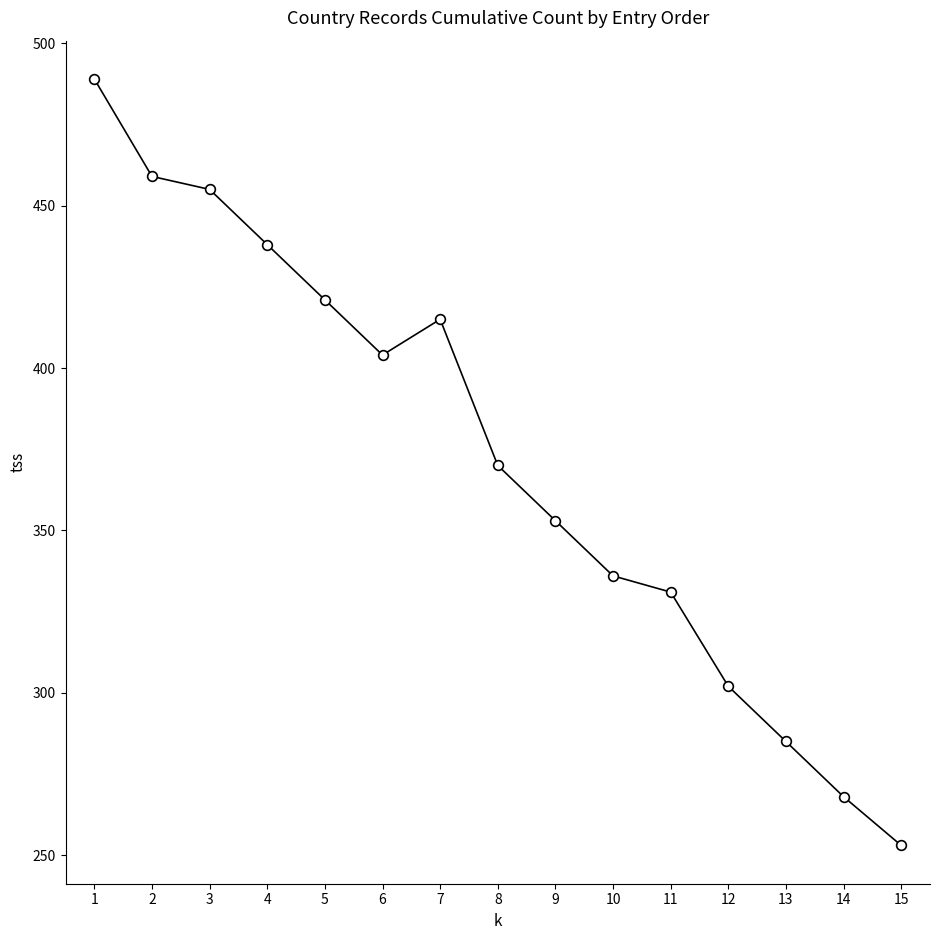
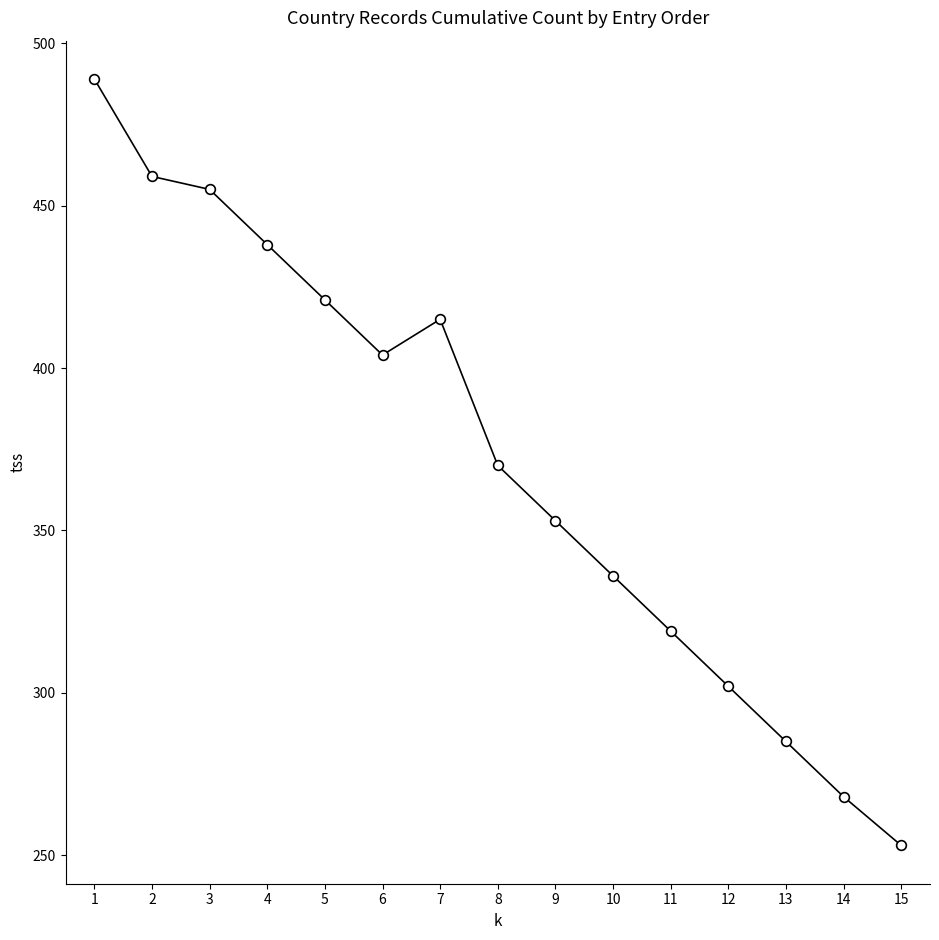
11: 331 -> 319
